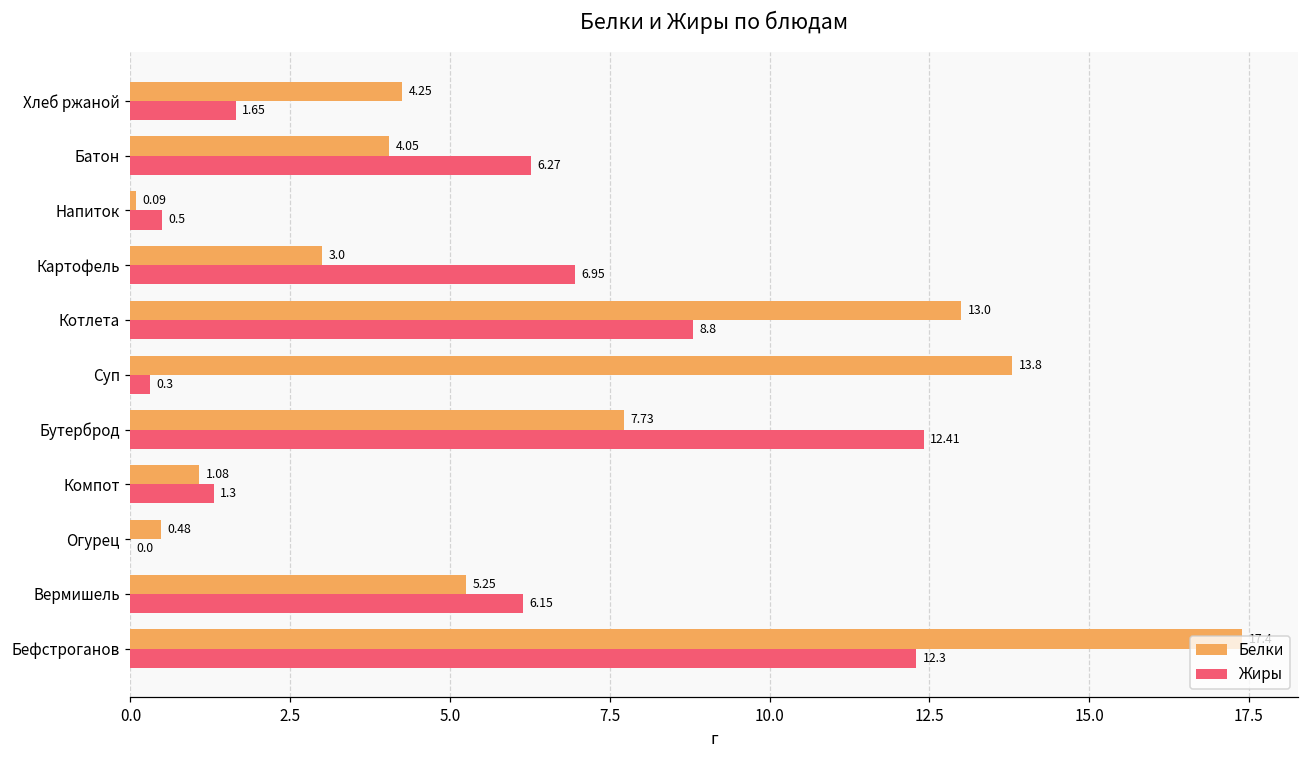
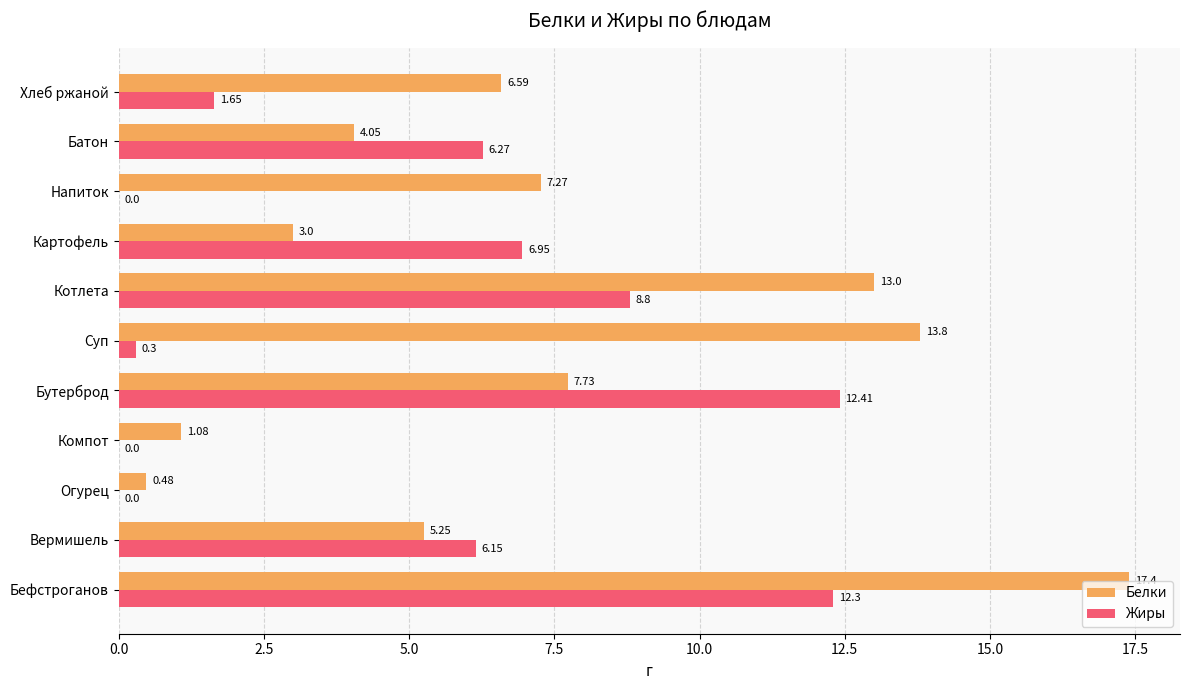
Белки, Хлеб ржаной: 4.25 -> 6.59
Белки, Напиток: 0.09 -> 7.27
Жиры, Напиток: 0.5 -> 0.0
Жиры, Компот: 1.3 -> 0.0
